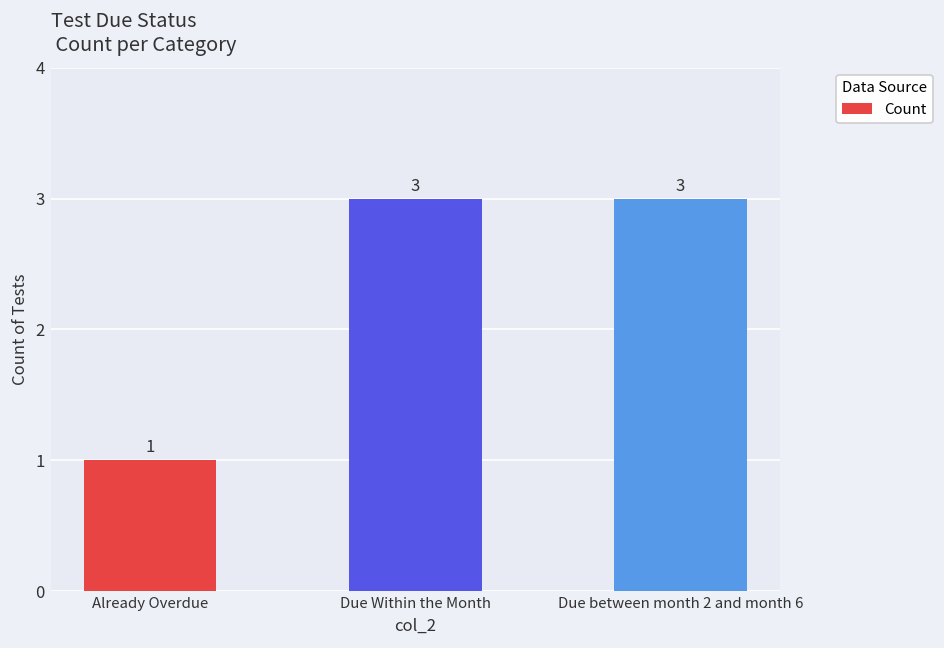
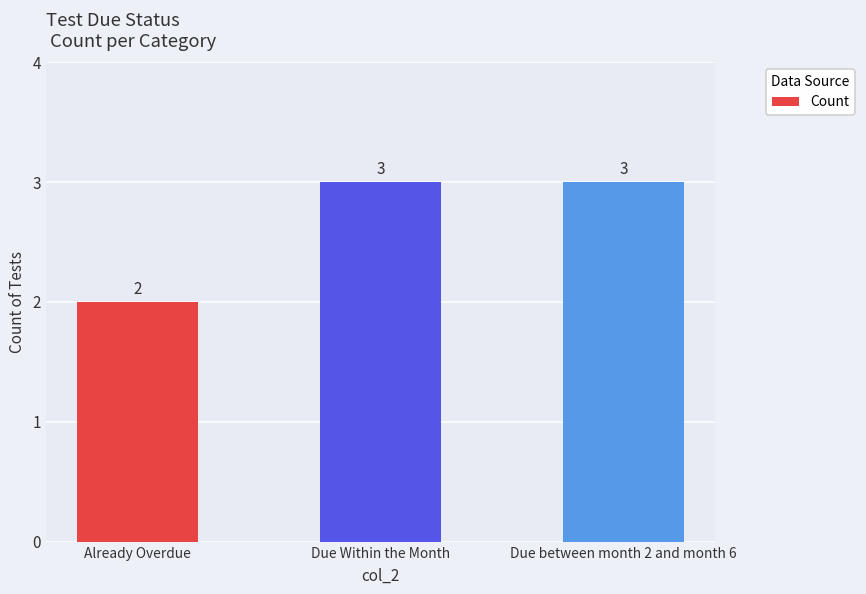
Already Overdue: 1 -> 2
